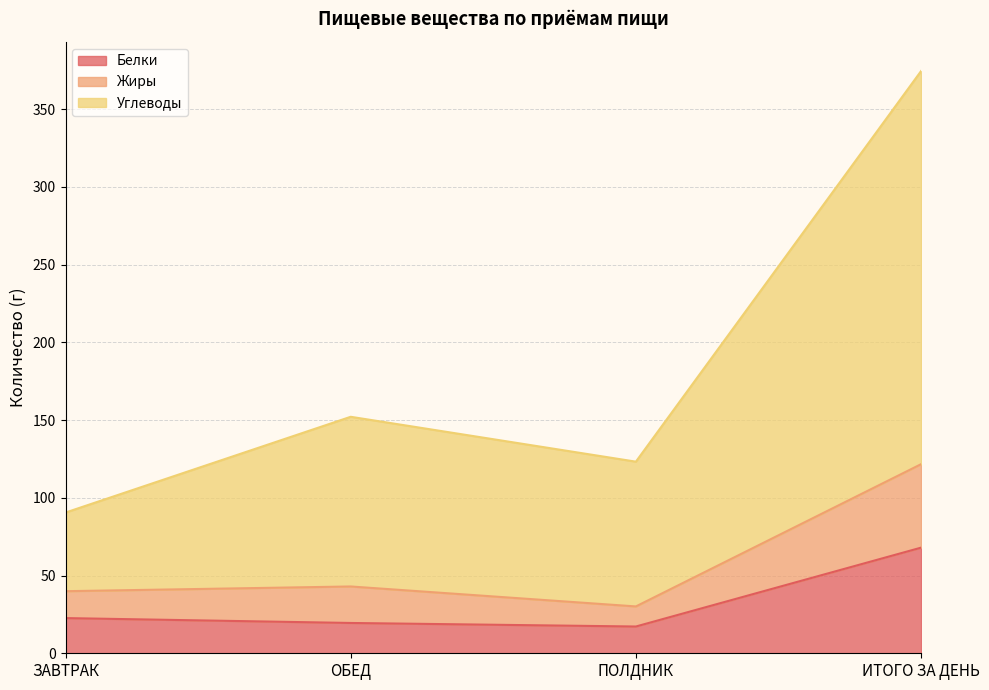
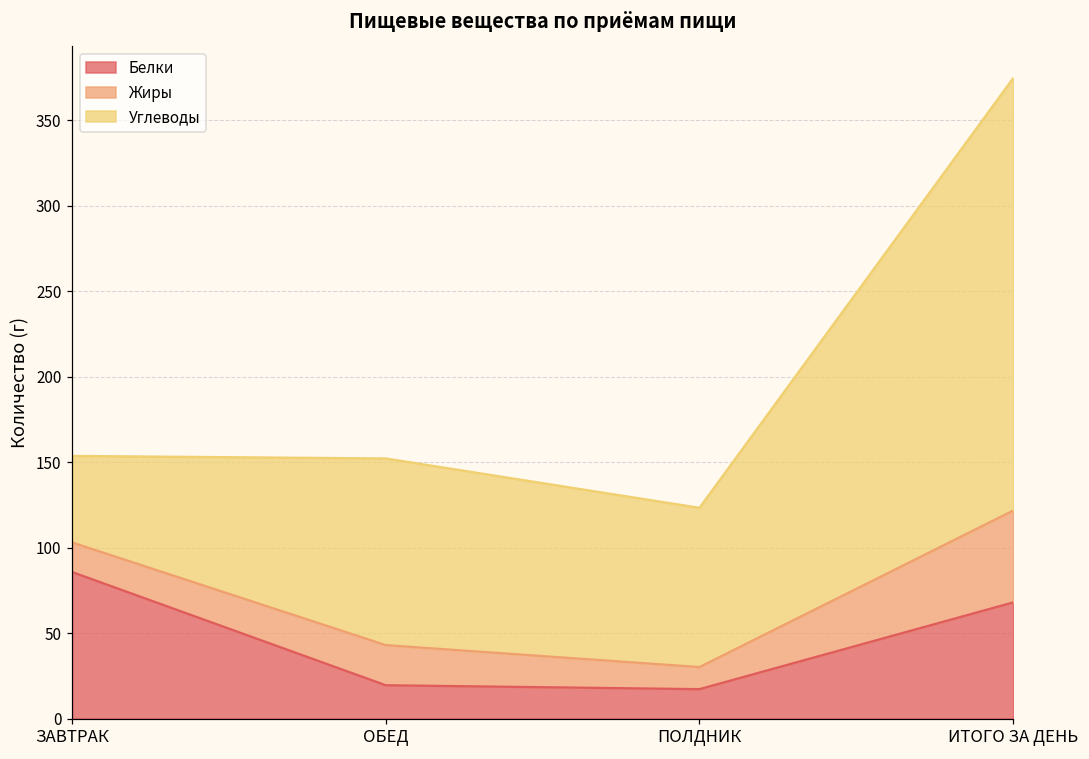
Белки, ЗАВТРАК: 23 -> 86
